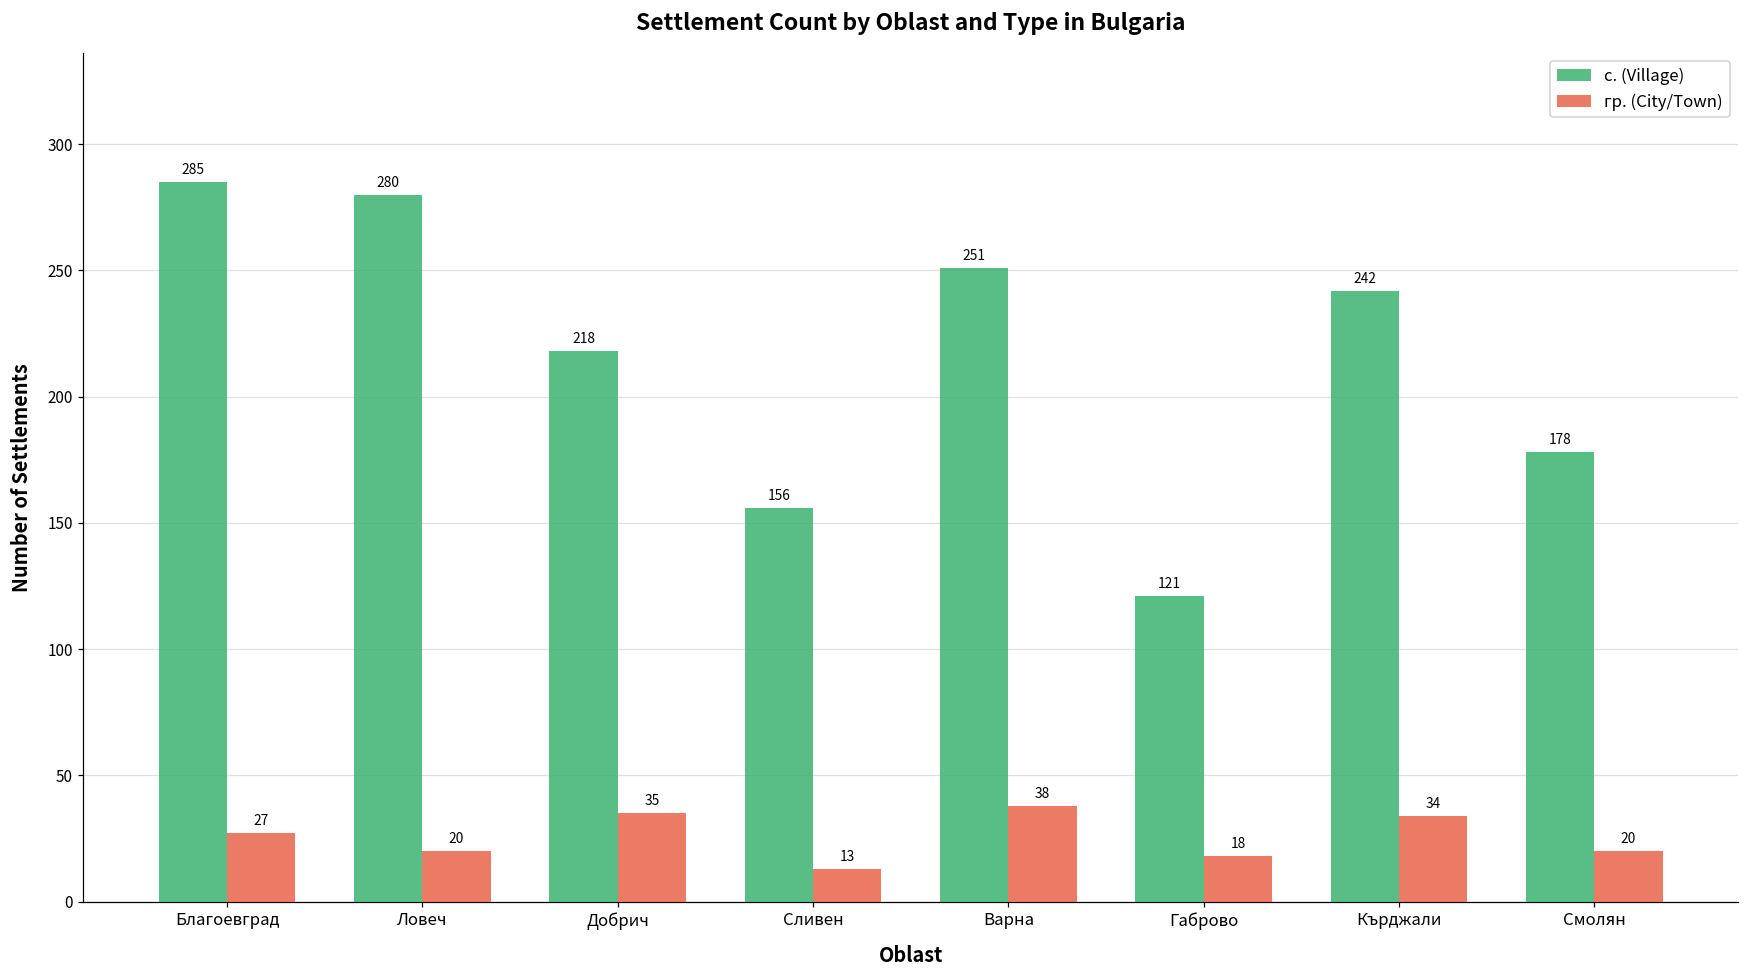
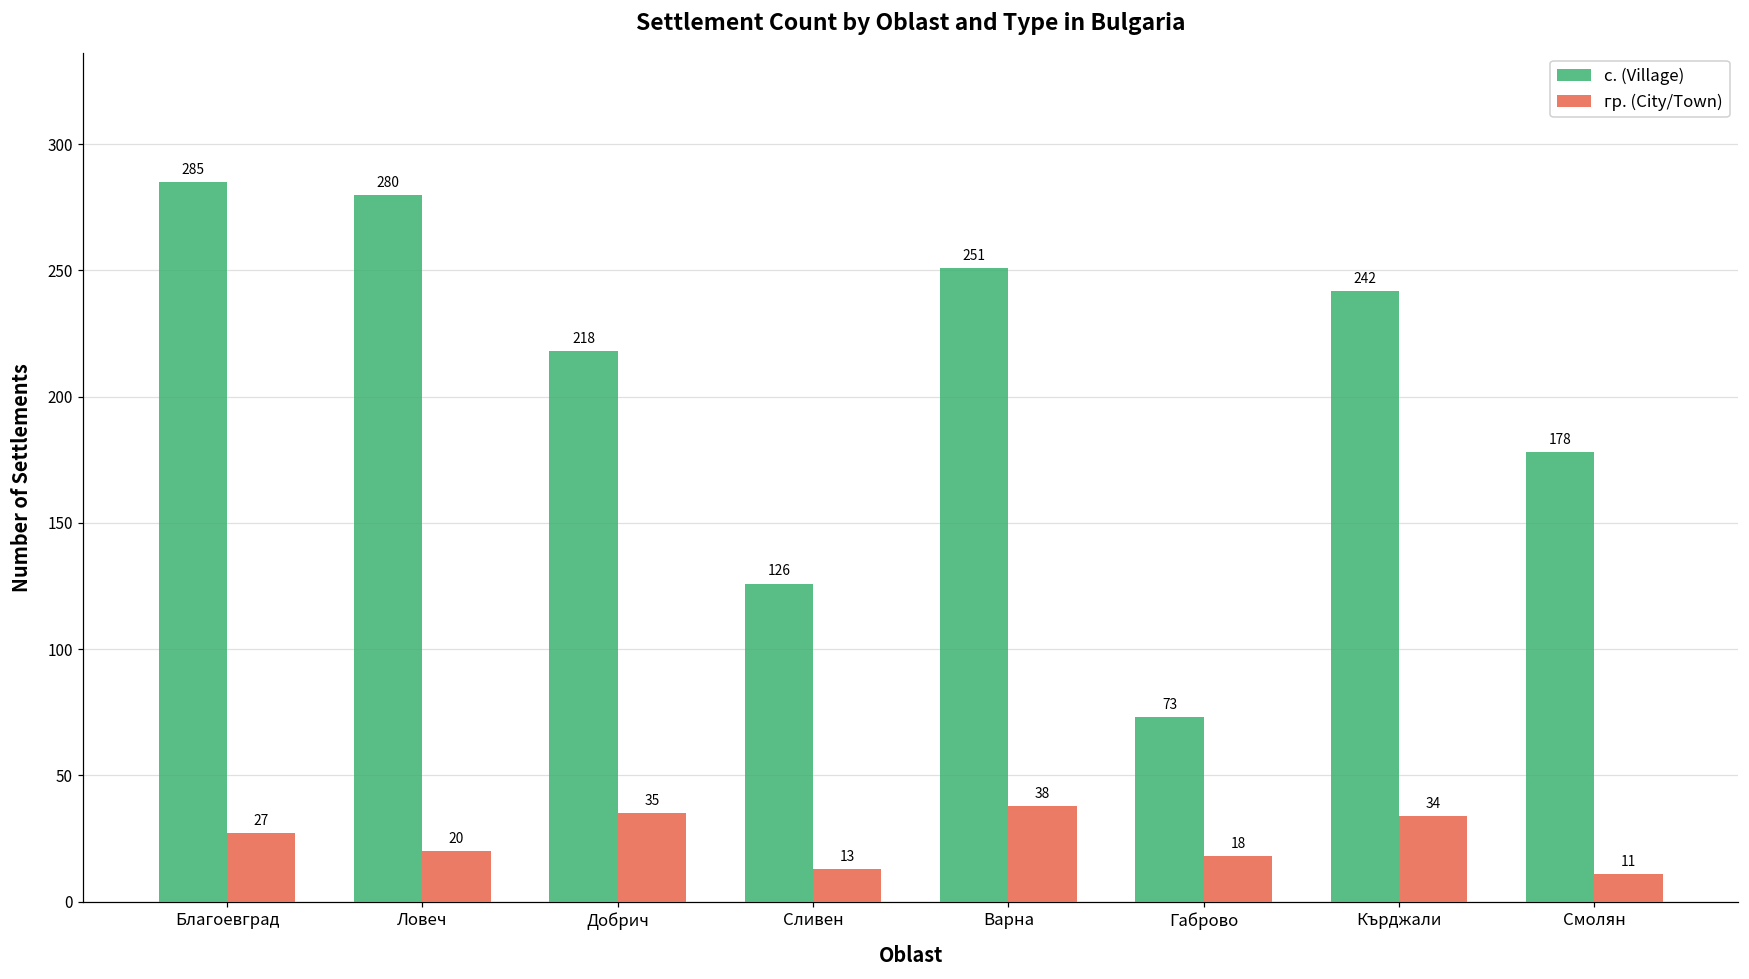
с. (Village), Сливен: 156 -> 126
с. (Village), Габрово: 121 -> 73
гр. (City/Town), Смолян: 20 -> 11
